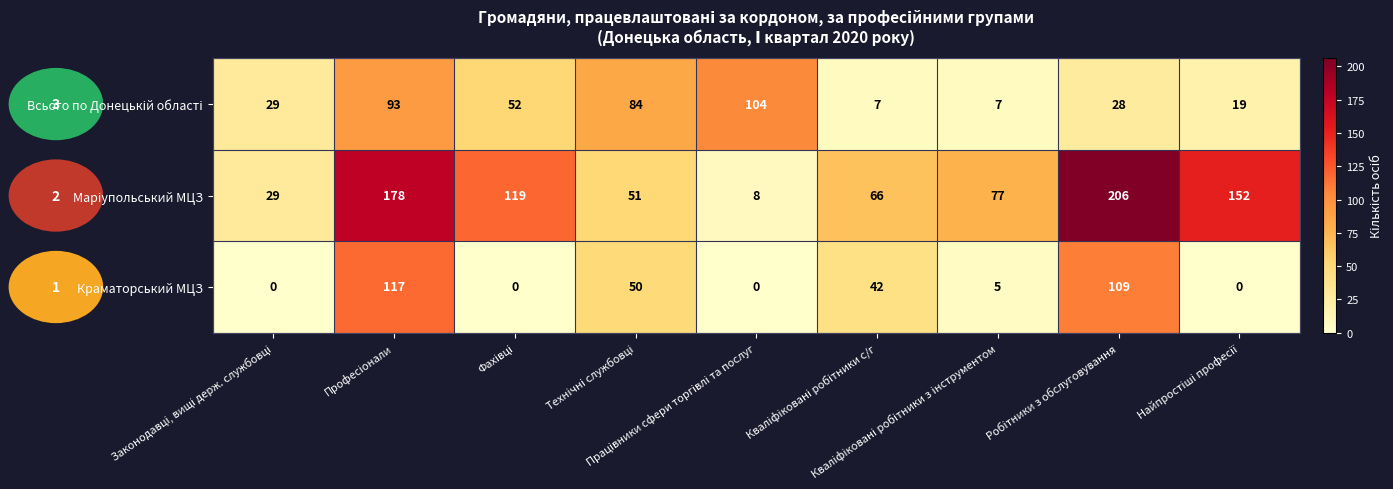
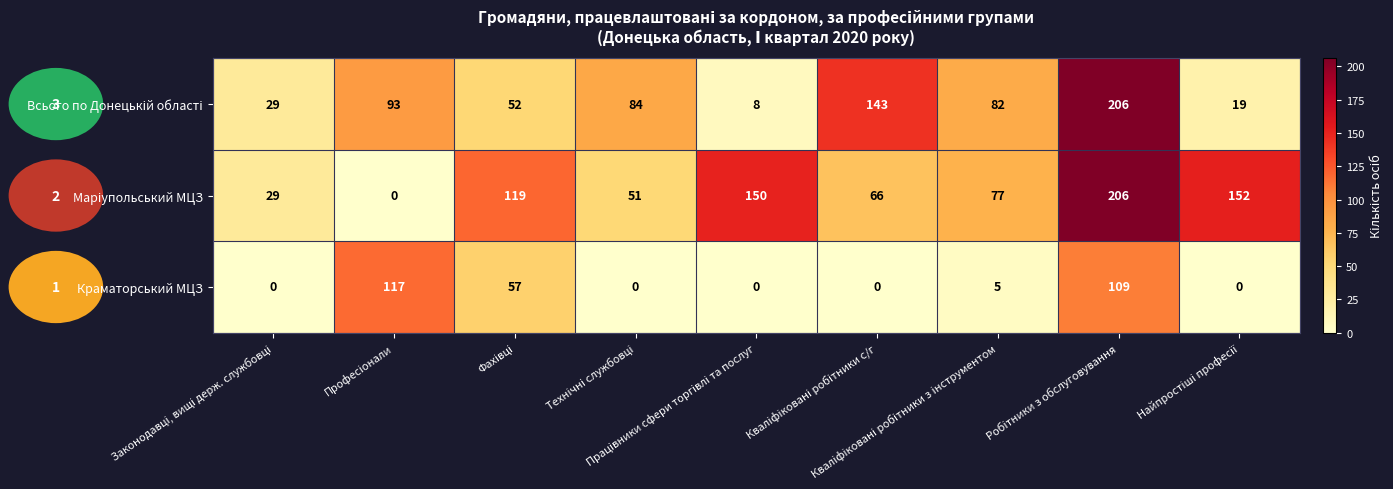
Всього по Донецькій області, Працівники сфери торгівлі та послуг: 104 -> 8
Всього по Донецькій області, Кваліфіковані робітники с/г: 7 -> 143
Всього по Донецькій області, Кваліфіковані робітники з інструментом: 7 -> 82
Всього по Донецькій області, Робітники з обслуговування: 28 -> 206
Маріупольський МЦЗ, Професіонали: 178 -> 0
Маріупольський МЦЗ, Працівники сфери торгівлі та послуг: 8 -> 150
Краматорський МЦЗ, Фахівці: 0 -> 57
Краматорський МЦЗ, Технічні службовці: 50 -> 0
Краматорський МЦЗ, Кваліфіковані робітники с/г: 42 -> 0
